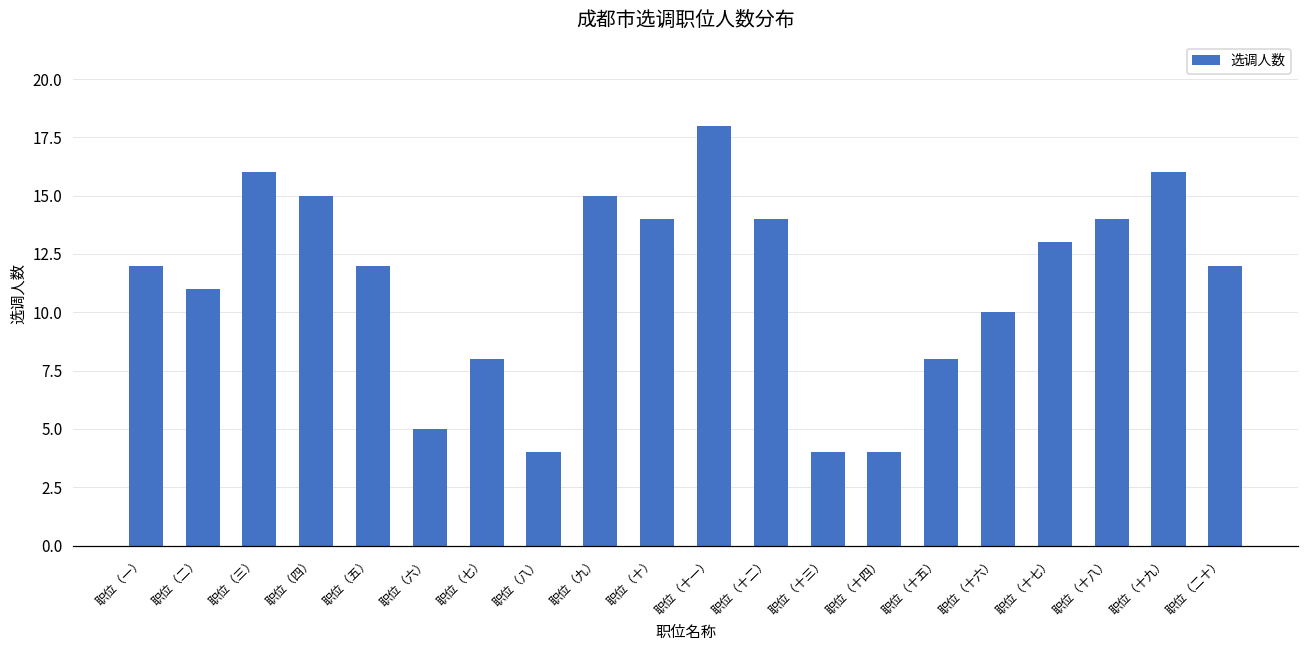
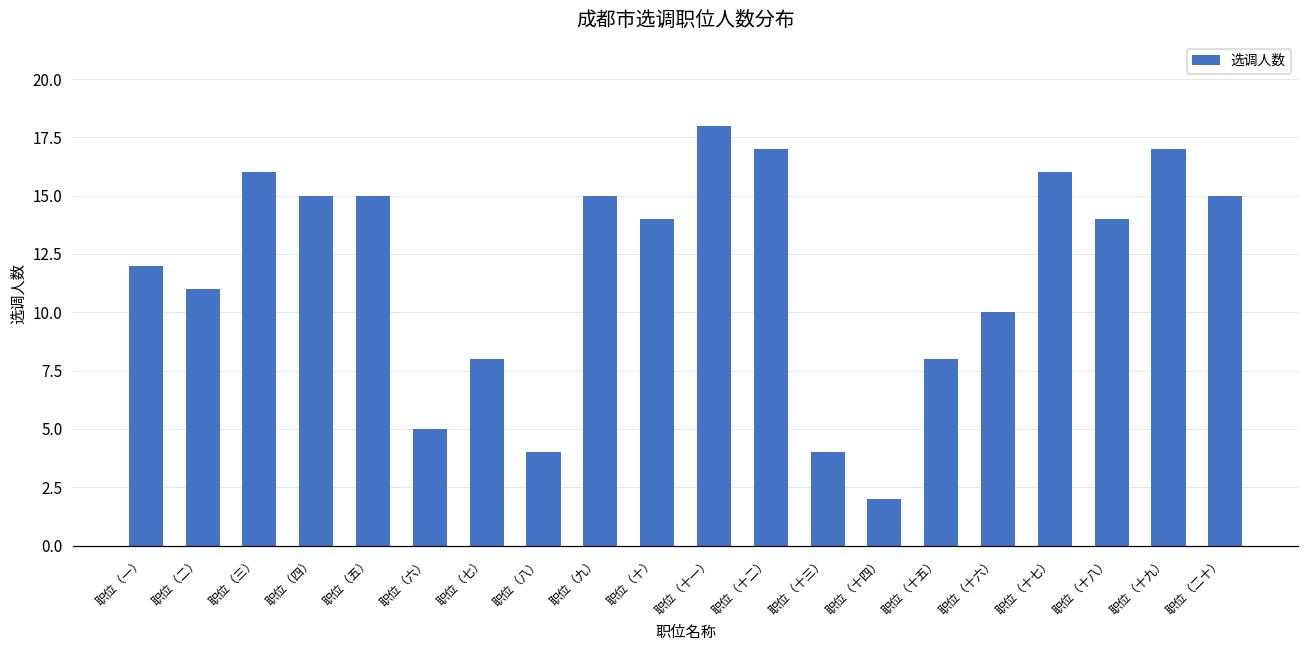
职位（五）: 12 -> 15
职位（十二）: 14 -> 17
职位（十四）: 4 -> 2
职位（十七）: 13 -> 16
职位（十九）: 16 -> 17
职位（二十）: 12 -> 15
